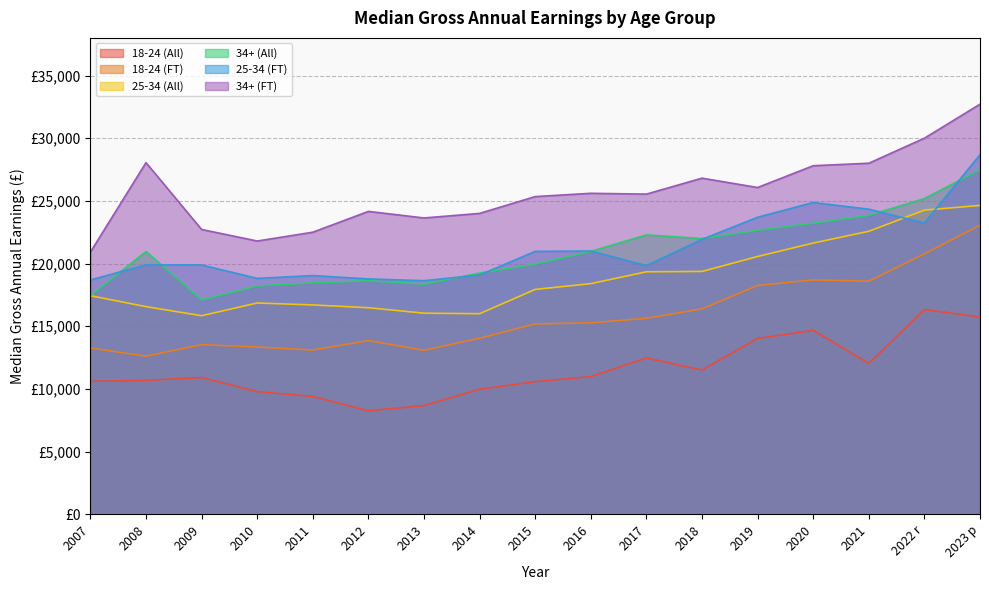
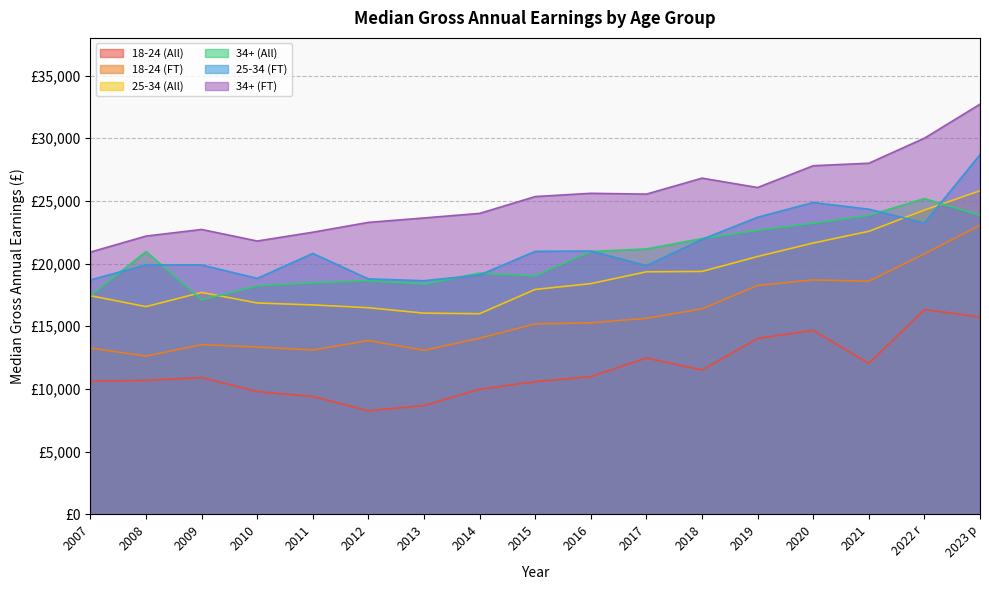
34+ (FT), 2008: £28,100 -> £22,200
25-34 (All), 2009: £15,800 -> £17,700
25-34 (FT), 2011: £19,000 -> £20,800
34+ (FT), 2012: £24,200 -> £23,300
34+ (All), 2015: £20,000 -> £19,000
34+ (All), 2017: £22,300 -> £21,200
25-34 (All), 2023 p: £24,600 -> £25,800
34+ (All), 2023 p: £27,500 -> £23,900
